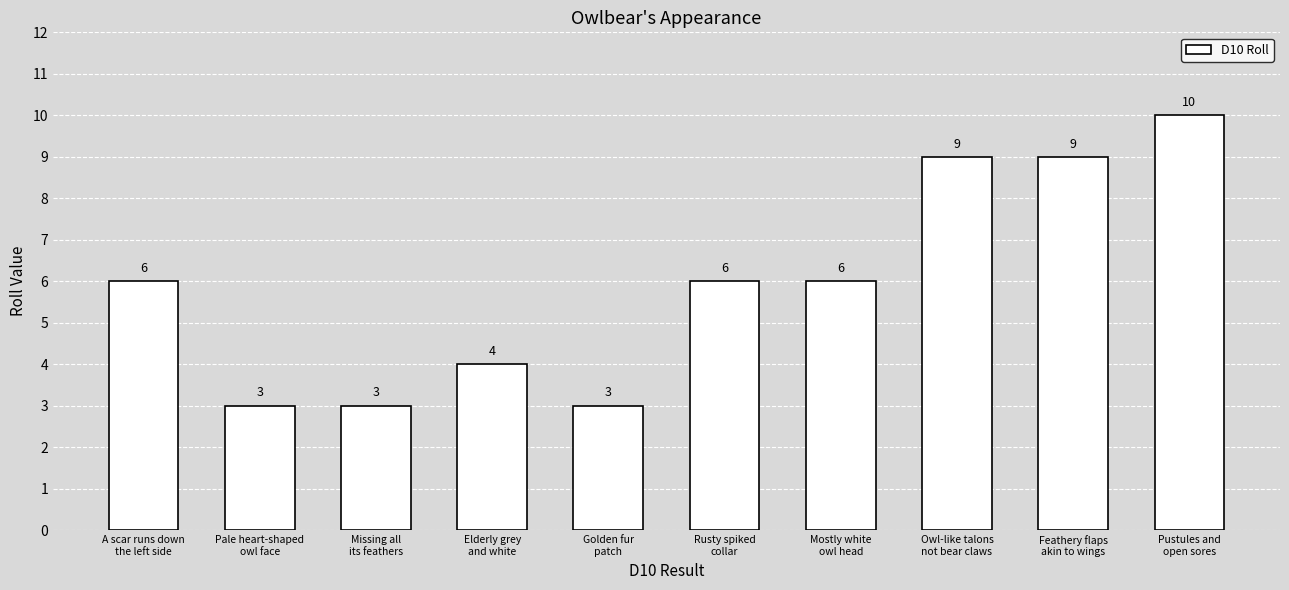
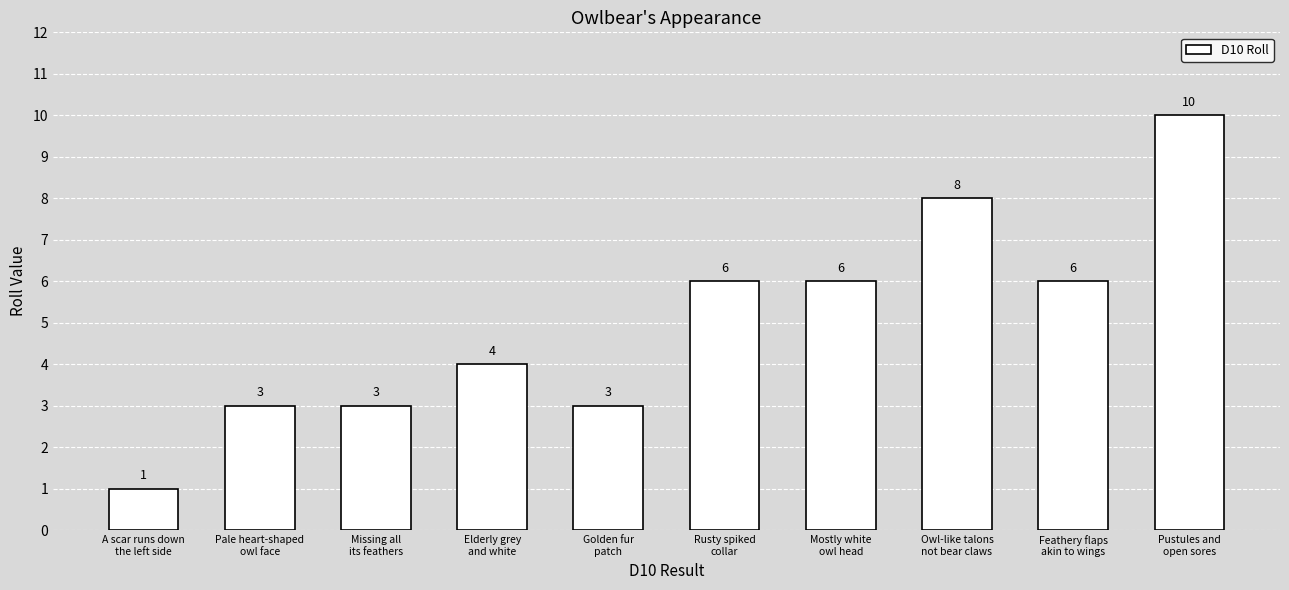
A scar runs down the left side: 6 -> 1
Owl-like talons not bear claws: 9 -> 8
Feathery flaps akin to wings: 9 -> 6
